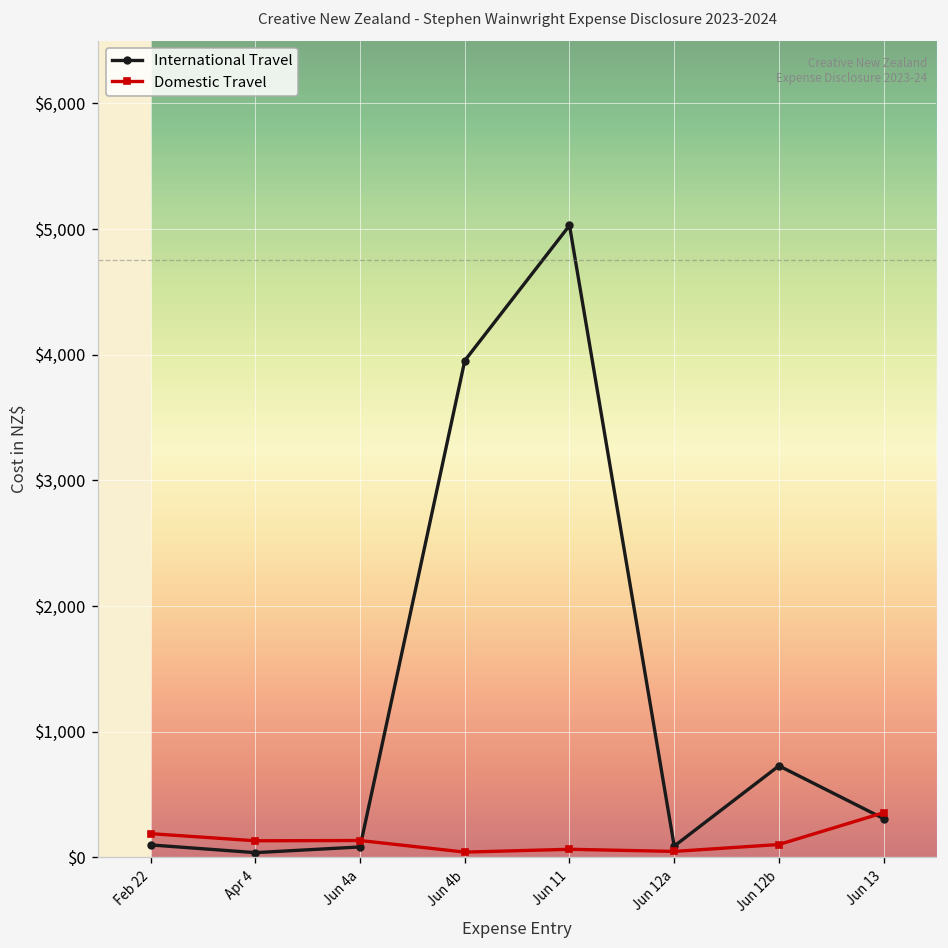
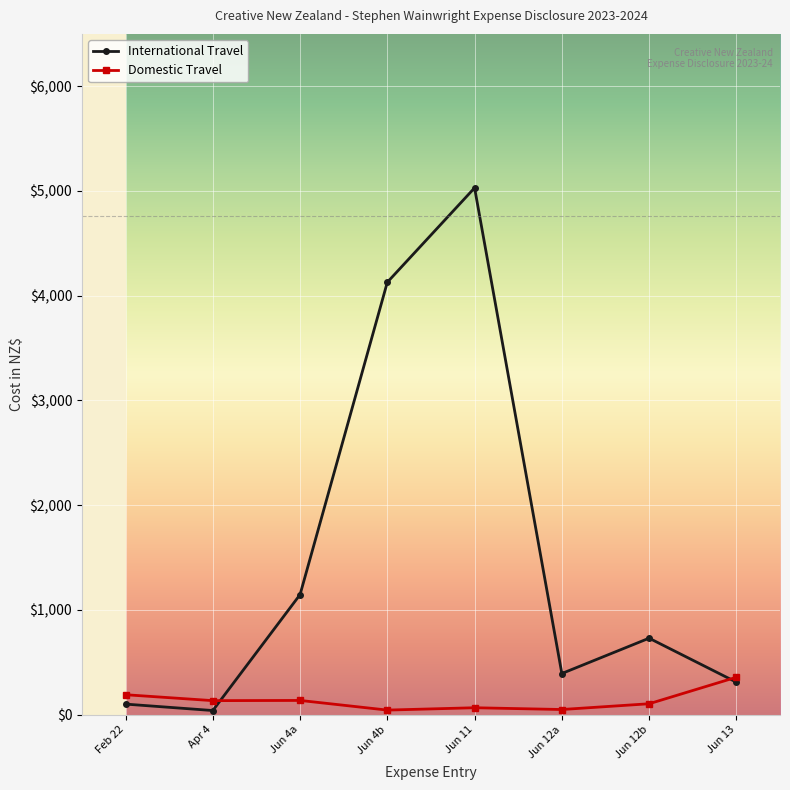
International Travel, Jun 4a: $80 -> $1,150
International Travel, Jun 4b: $3,950 -> $4,130
International Travel, Jun 12a: $90 -> $390
